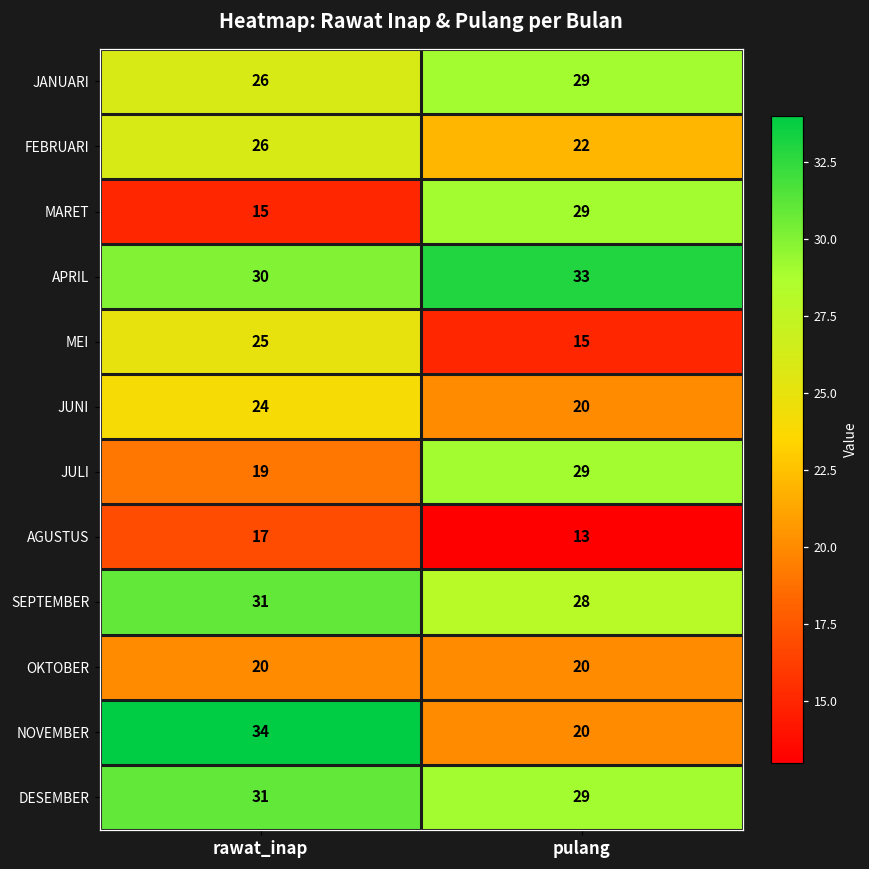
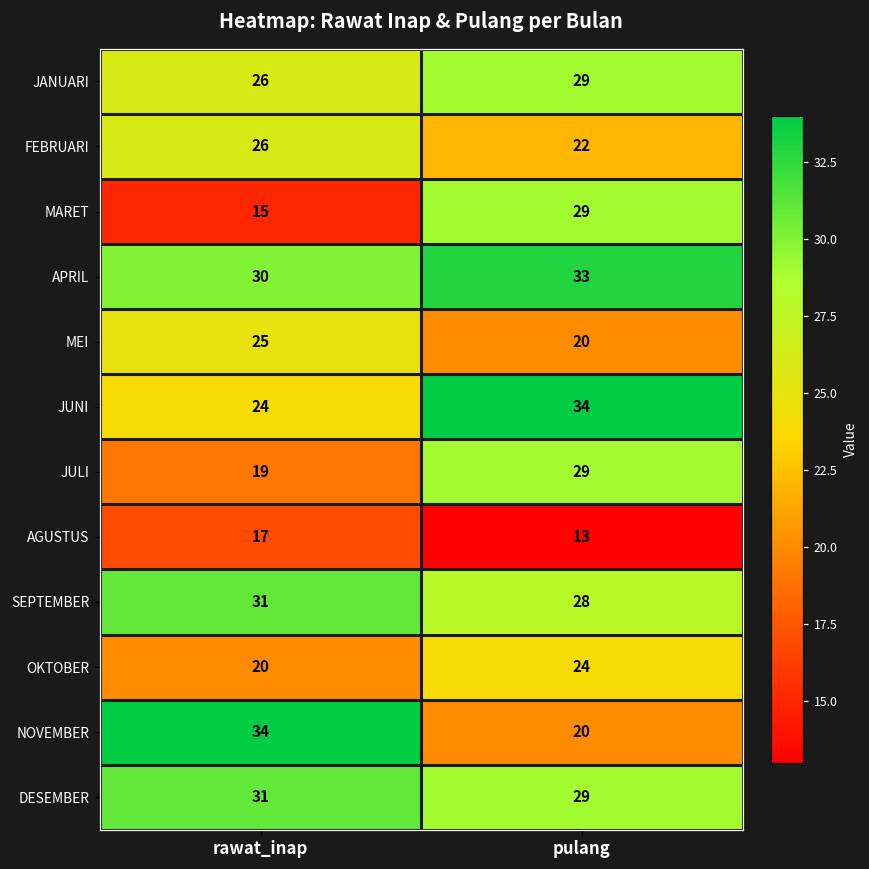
MEI, pulang: 15 -> 20
JUNI, pulang: 20 -> 34
OKTOBER, pulang: 20 -> 24
